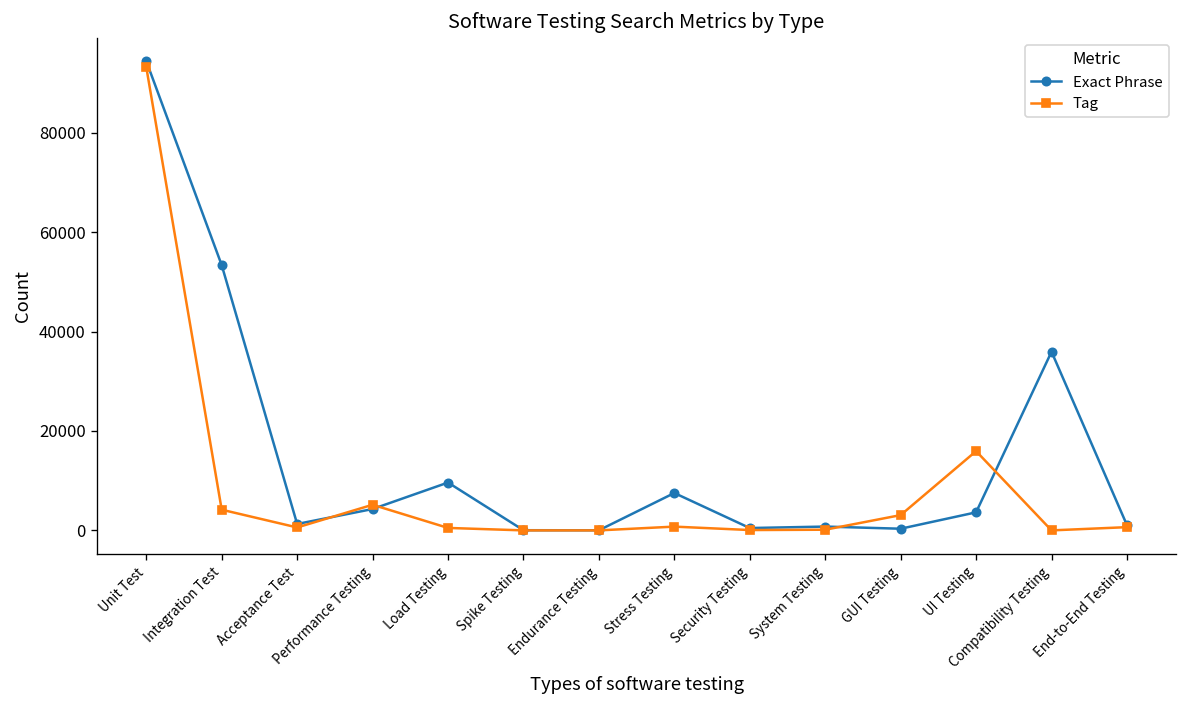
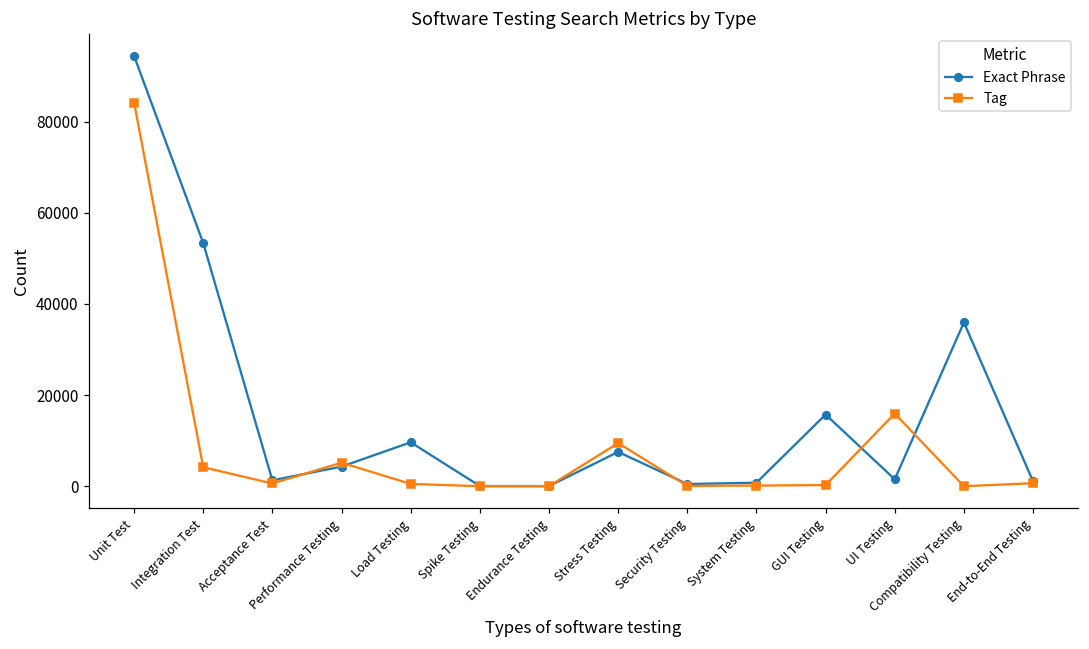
Tag, Unit Test: 93000 -> 84000
Tag, Stress Testing: 1000 -> 9000
Exact Phrase, GUI Testing: 0 -> 16000
Tag, GUI Testing: 3000 -> 0
Exact Phrase, UI Testing: 4000 -> 2000
